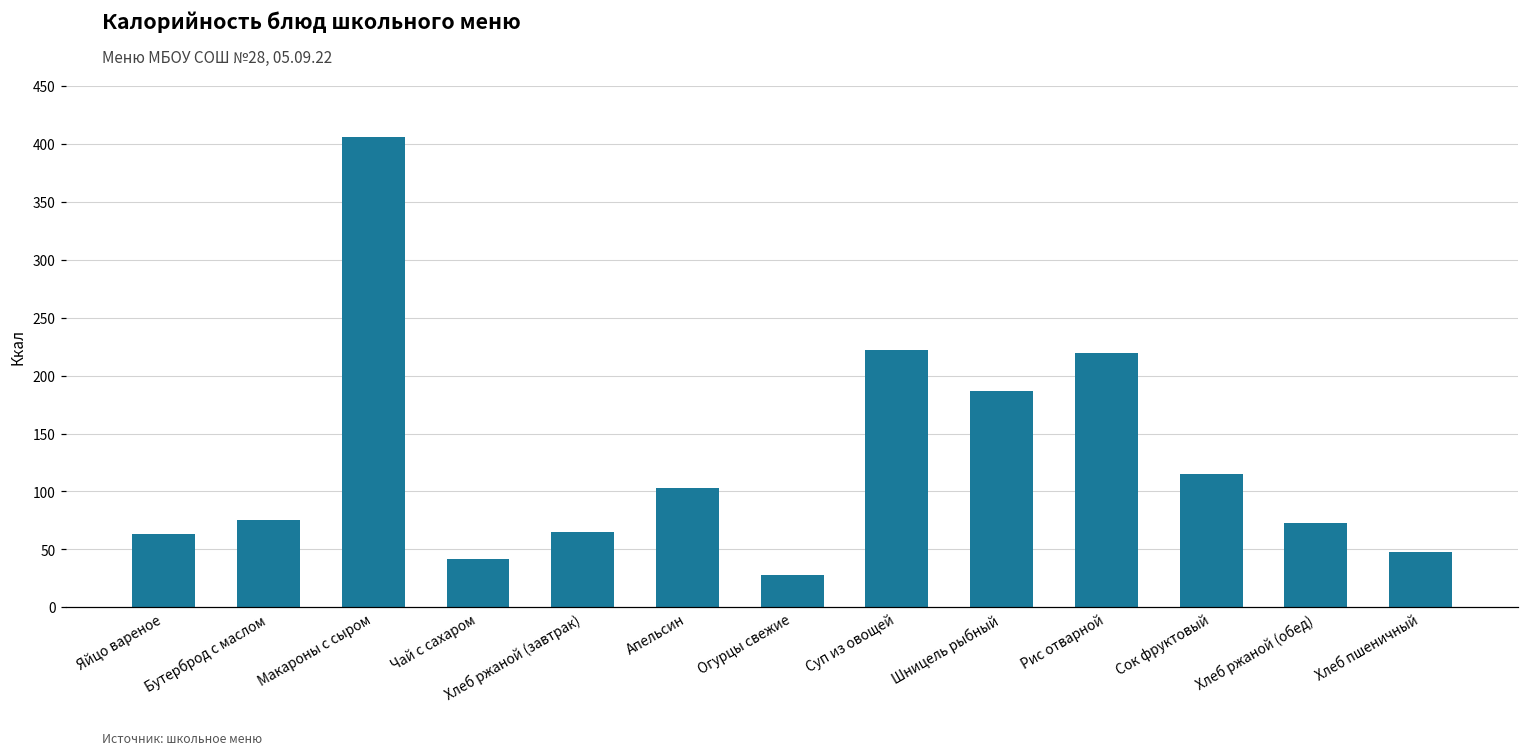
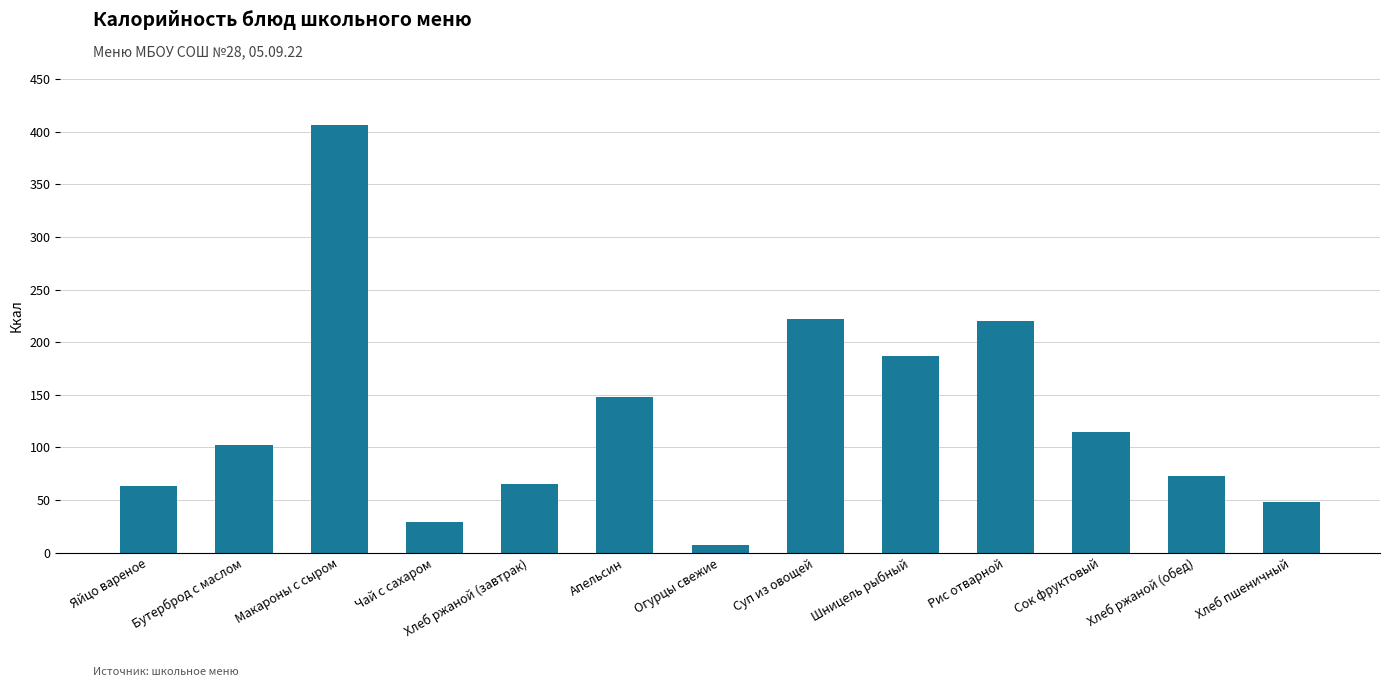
Бутерброд с маслом: 75 -> 102
Чай с сахаром: 42 -> 29
Апельсин: 103 -> 148
Огурцы свежие: 28 -> 7
